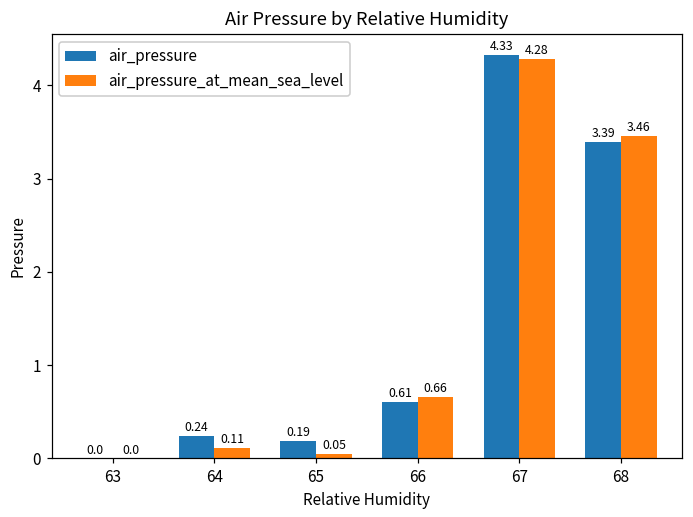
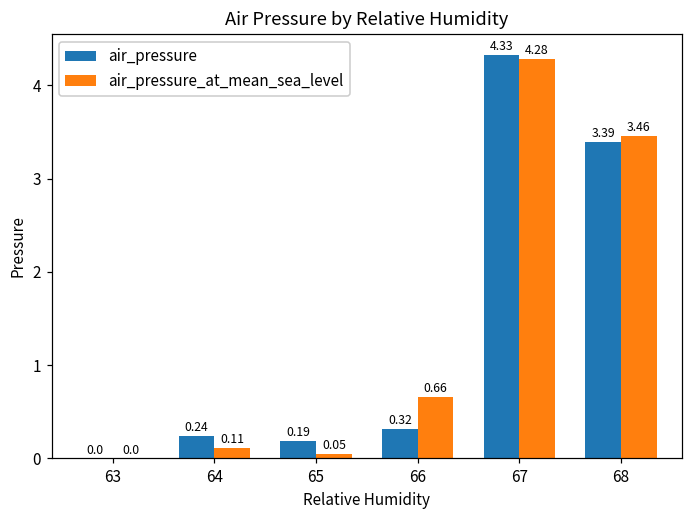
air_pressure, 66: 0.61 -> 0.32
